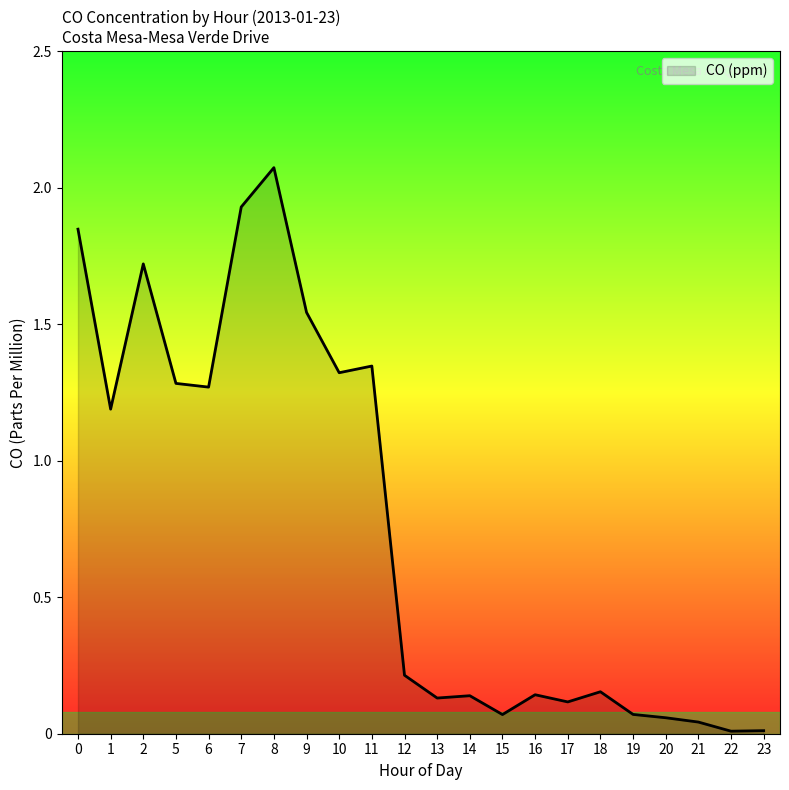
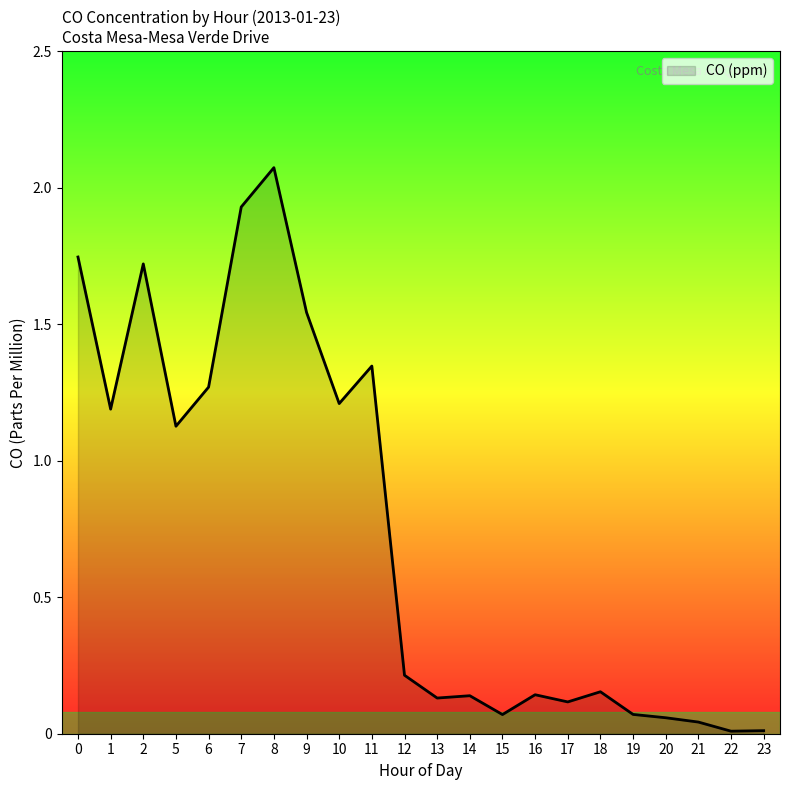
0: 1.85 -> 1.75
5: 1.28 -> 1.13
10: 1.32 -> 1.21
